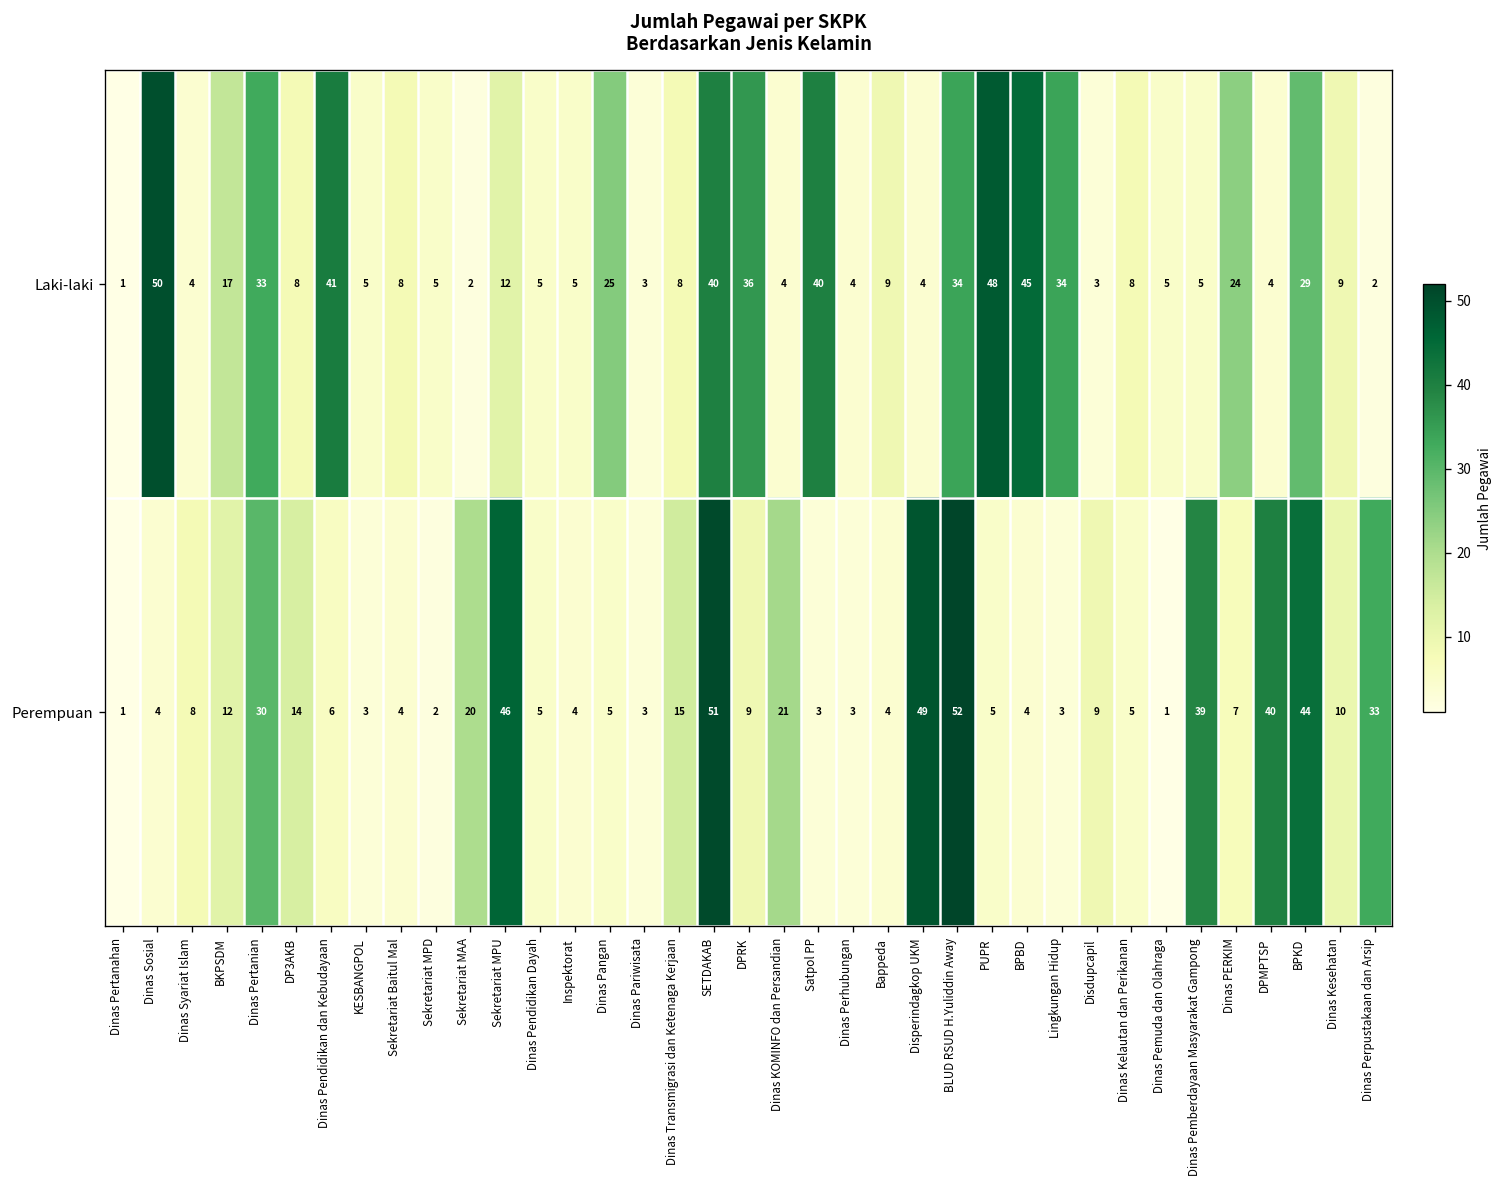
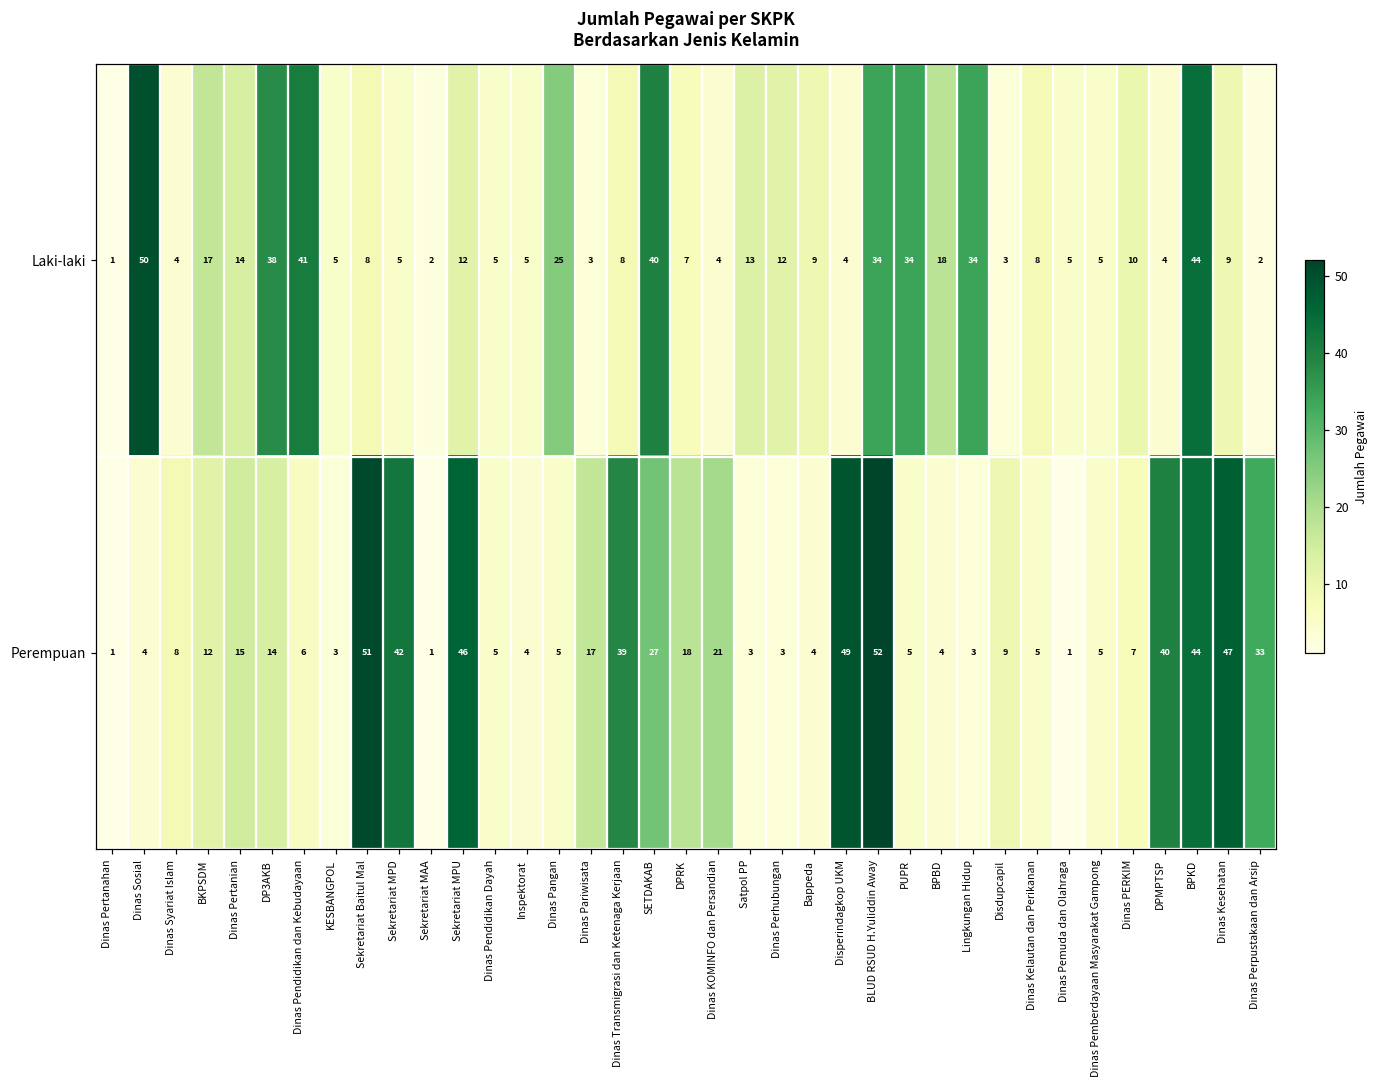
Laki-laki, Dinas Pertanian: 33 -> 14
Laki-laki, DP3AKB: 8 -> 38
Laki-laki, DPRK: 36 -> 7
Laki-laki, Satpol PP: 40 -> 13
Laki-laki, Dinas Perhubungan: 4 -> 12
Laki-laki, PUPR: 48 -> 34
Laki-laki, BPBD: 45 -> 18
Laki-laki, Dinas PERKIM: 24 -> 10
Laki-laki, BPKD: 29 -> 44
Perempuan, Dinas Pertanian: 30 -> 15
Perempuan, Sekretariat Baitul Mal: 4 -> 51
Perempuan, Sekretariat MPD: 2 -> 42
Perempuan, Sekretariat MAA: 20 -> 1
Perempuan, Dinas Pariwisata: 3 -> 17
Perempuan, Dinas Transmigrasi dan Ketenaga Kerjaan: 15 -> 39
Perempuan, SETDAKAB: 51 -> 27
Perempuan, DPRK: 9 -> 18
Perempuan, Dinas Pemberdayaan Masyarakat Gampong: 39 -> 5
Perempuan, Dinas Kesehatan: 10 -> 47
